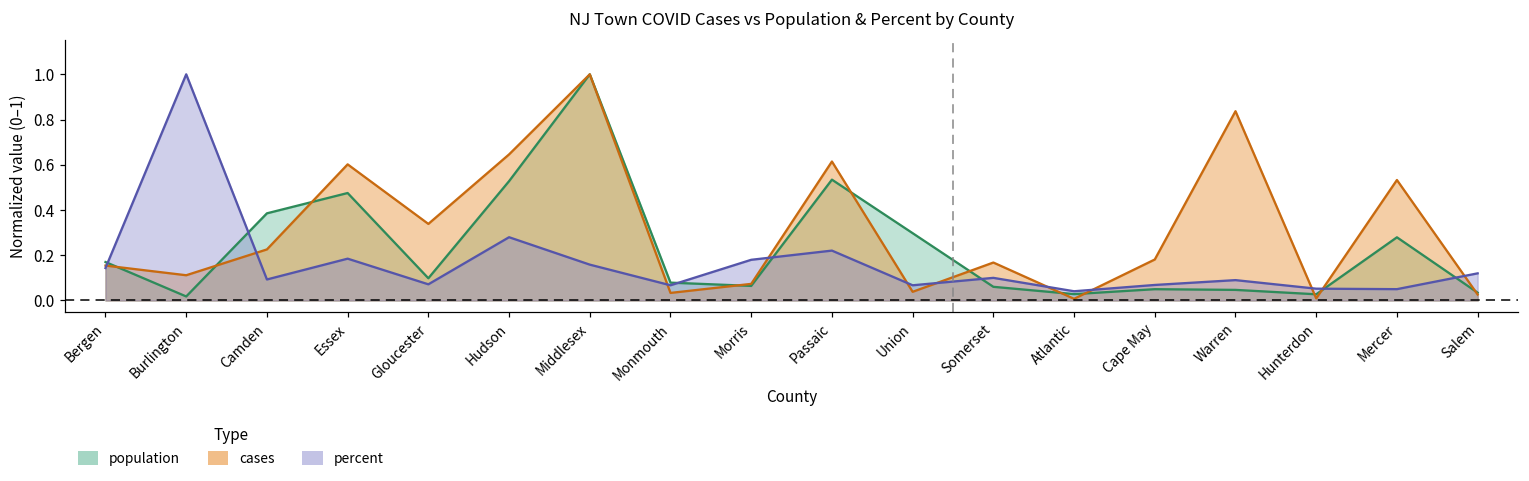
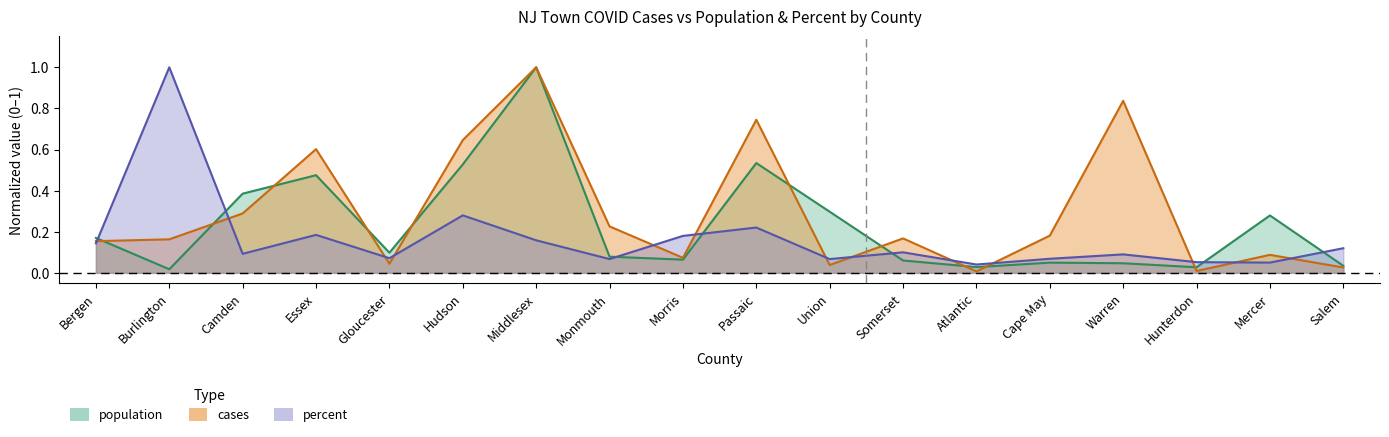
cases, Burlington: 0.11 -> 0.16
cases, Camden: 0.23 -> 0.29
cases, Gloucester: 0.34 -> 0.04
cases, Monmouth: 0.03 -> 0.23
cases, Passaic: 0.61 -> 0.74
cases, Mercer: 0.53 -> 0.09
